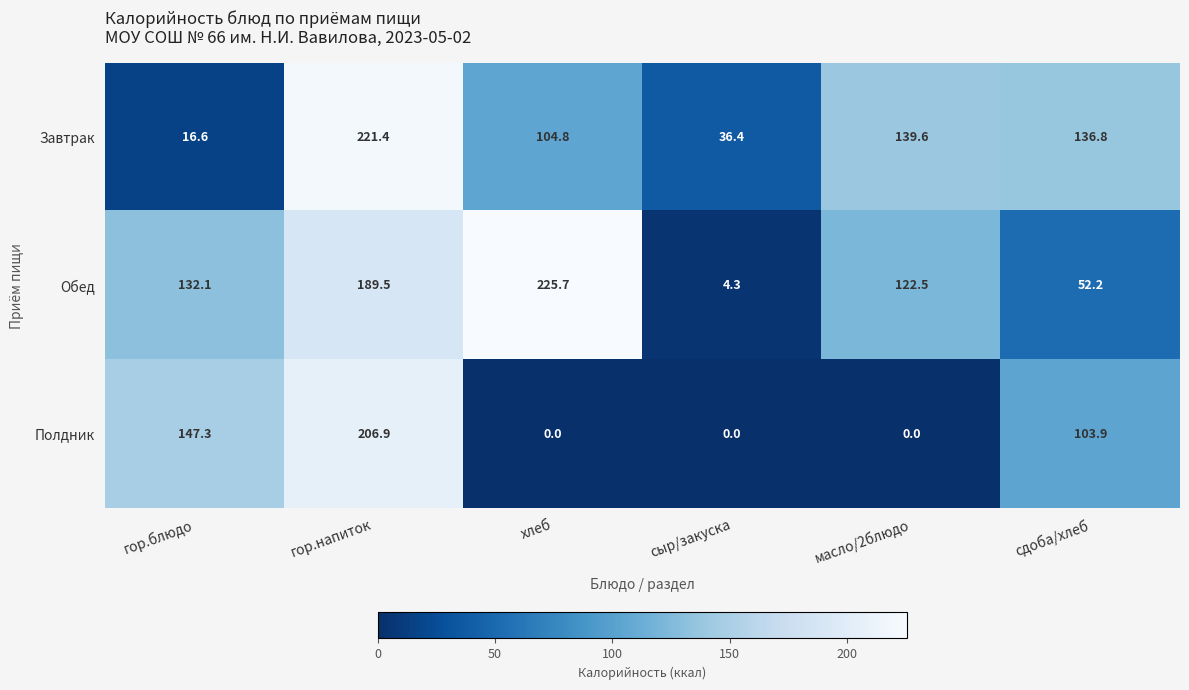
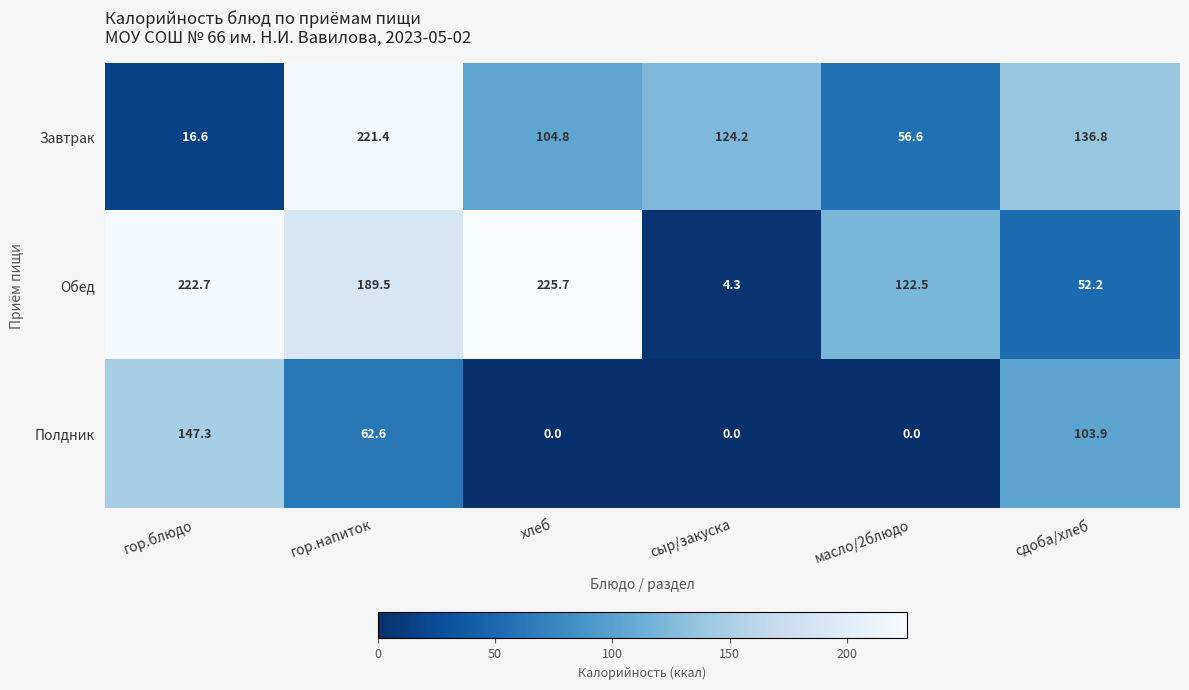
Завтрак, сыр/закуска: 36.4 -> 124.2
Завтрак, масло/2блюдо: 139.6 -> 56.6
Обед, гор.блюдо: 132.1 -> 222.7
Полдник, гор.напиток: 206.9 -> 62.6
